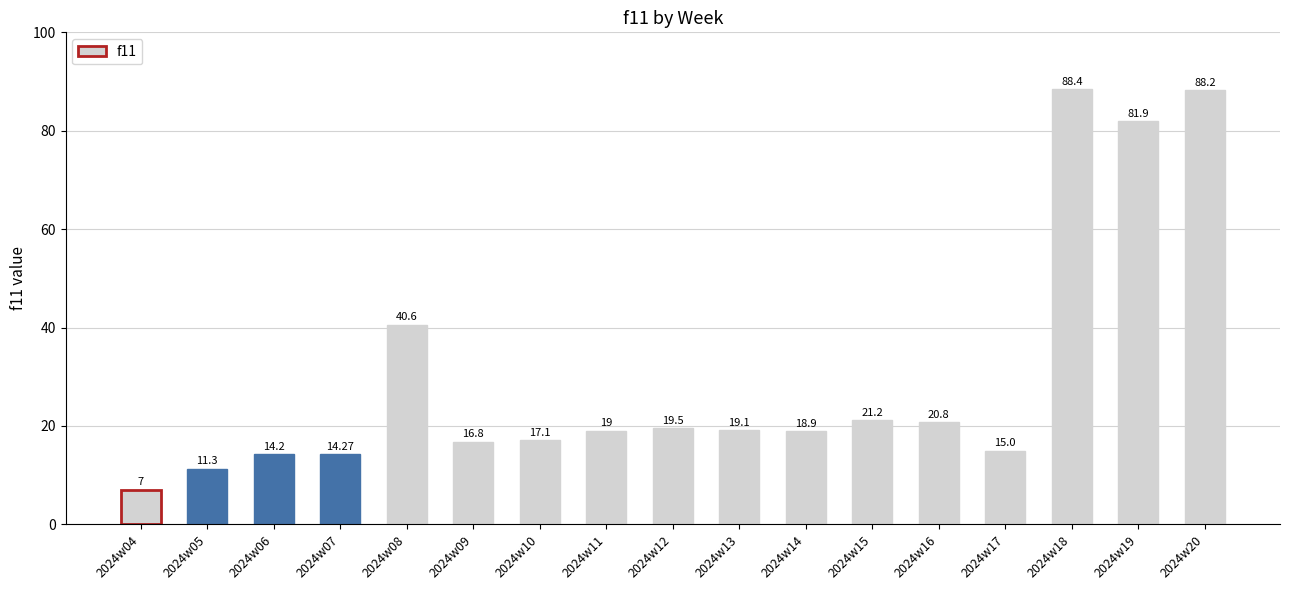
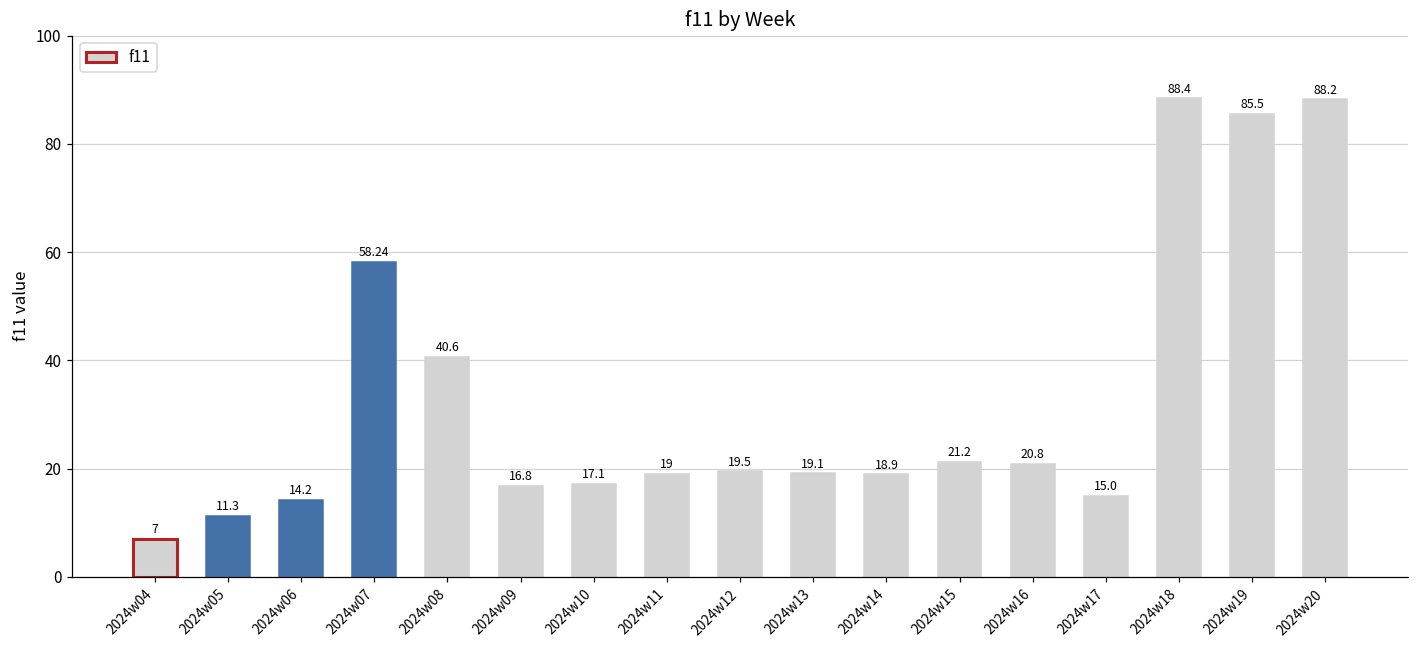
2024w07: 14.27 -> 58.24
2024w19: 81.9 -> 85.5
